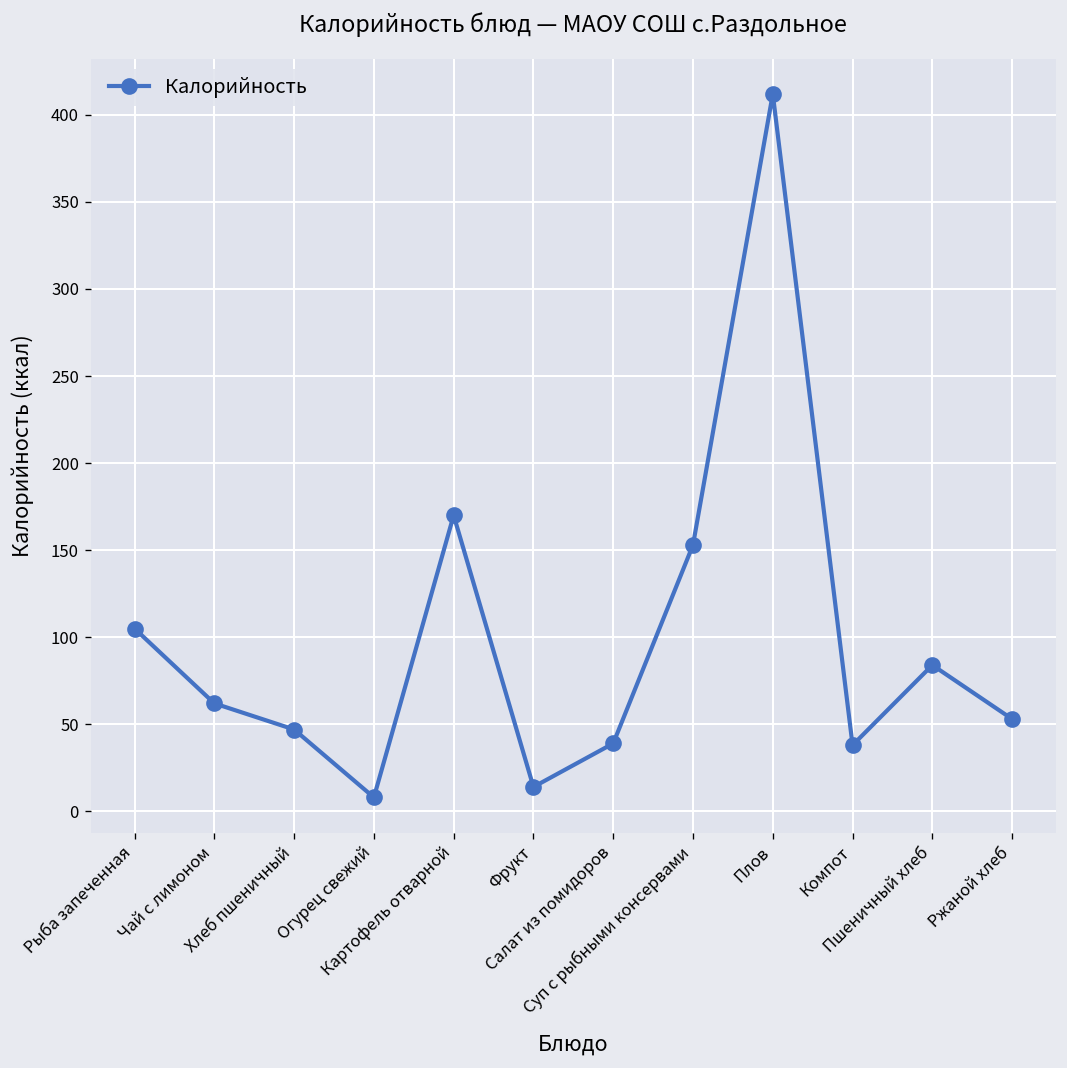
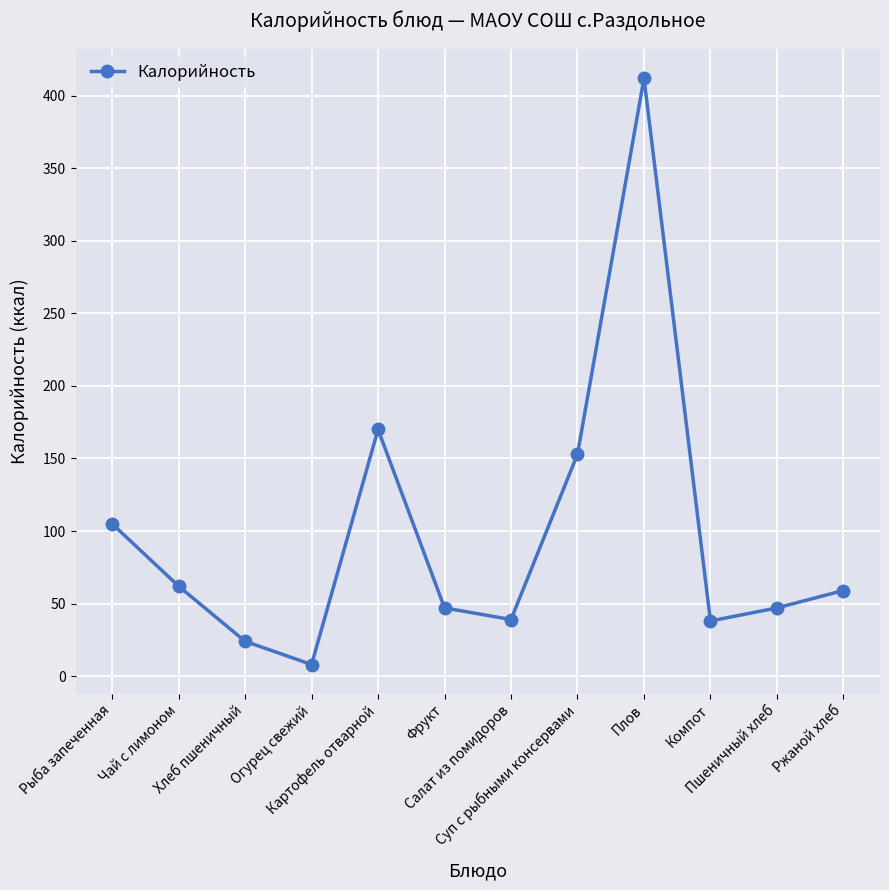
Хлеб пшеничный: 47 -> 24
Фрукт: 14 -> 47
Пшеничный хлеб: 84 -> 47
Ржаной хлеб: 53 -> 59
